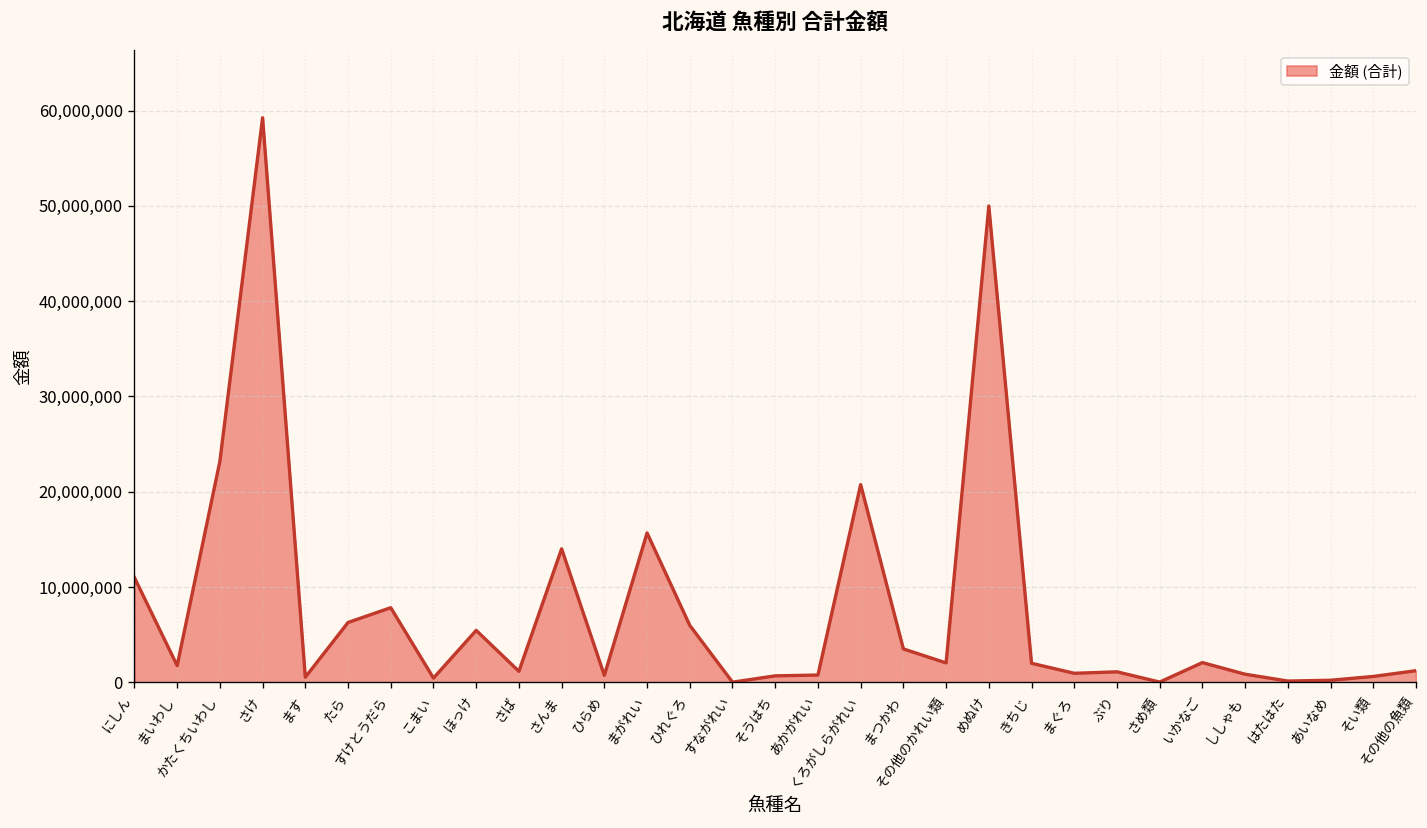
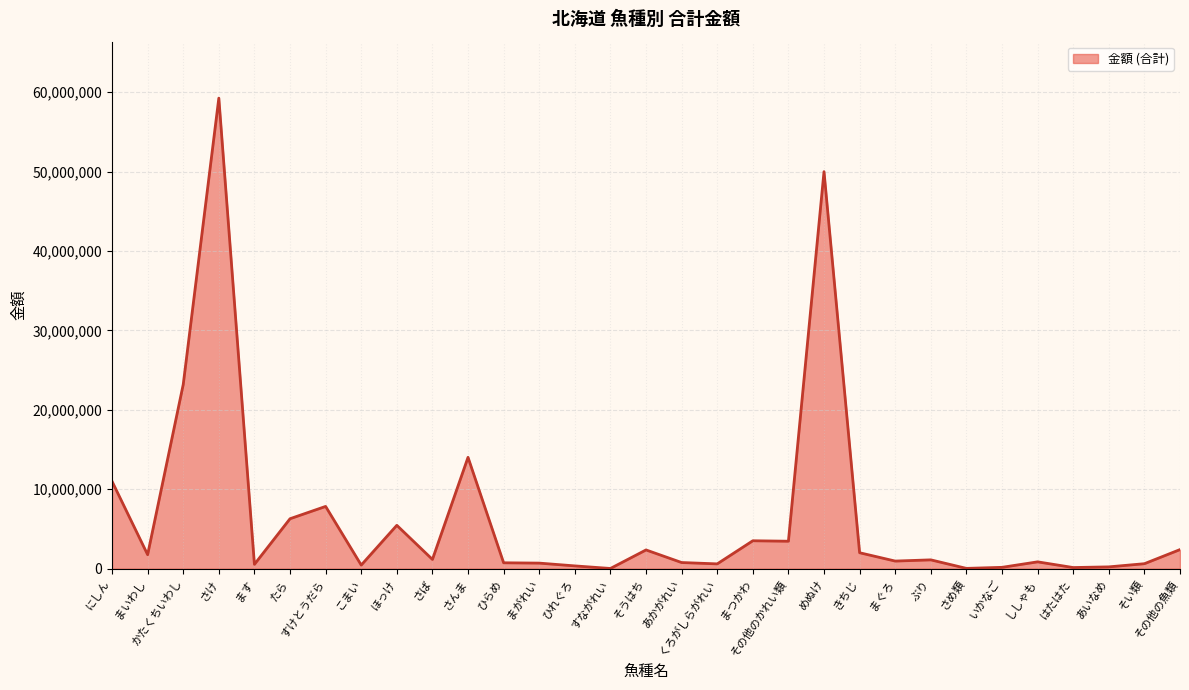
まがれい: 16,000,000 -> 1,000,000
ひれぐろ: 6,000,000 -> 0
そうはち: 1,000,000 -> 2,000,000
くろがしらがれい: 21,000,000 -> 1,000,000
その他のかれい類: 2,000,000 -> 3,000,000
いかなご: 2,000,000 -> 0
その他の魚類: 1,000,000 -> 2,000,000
